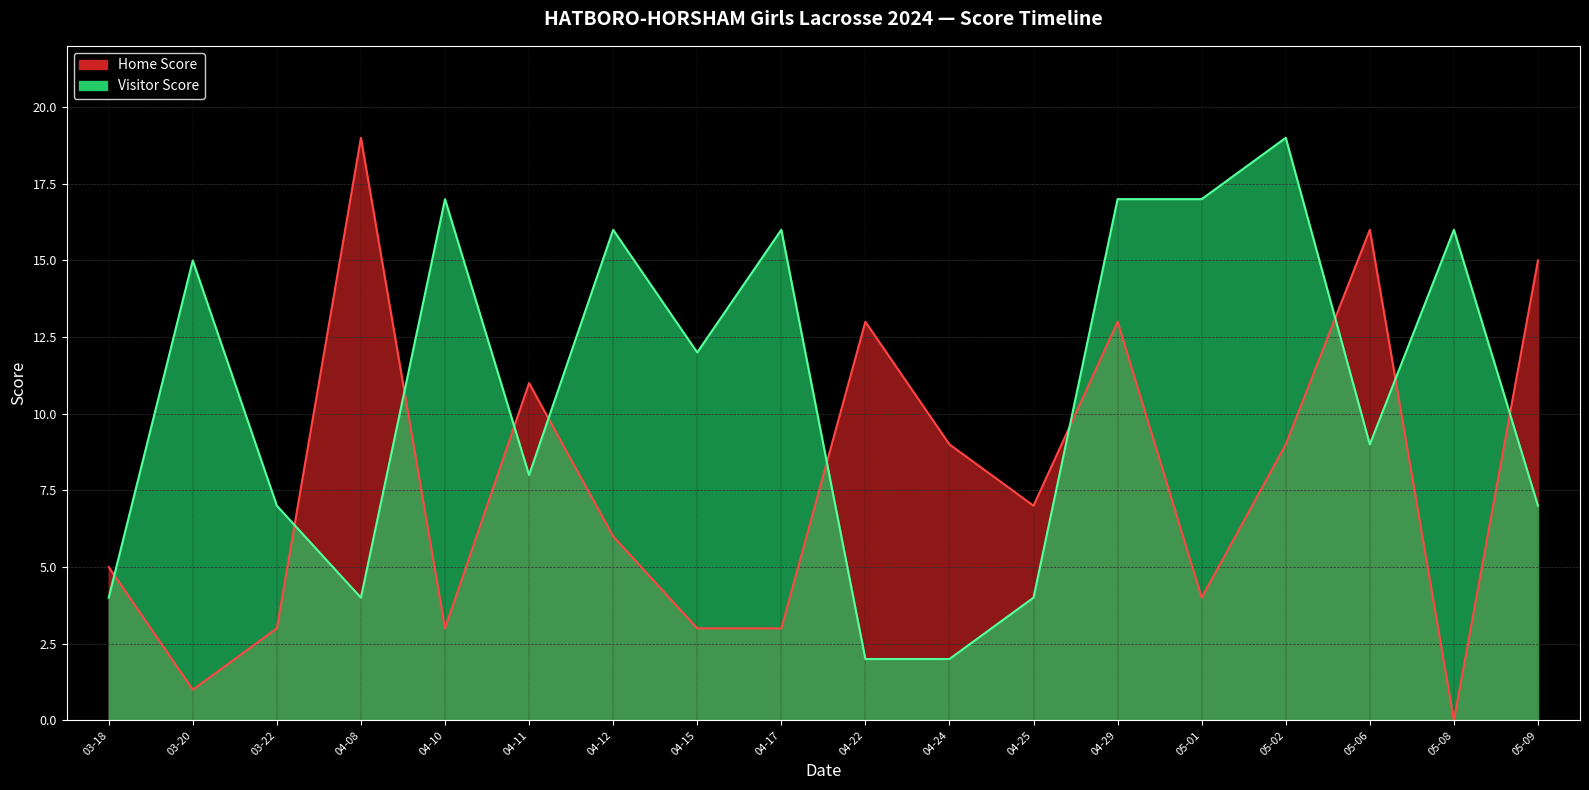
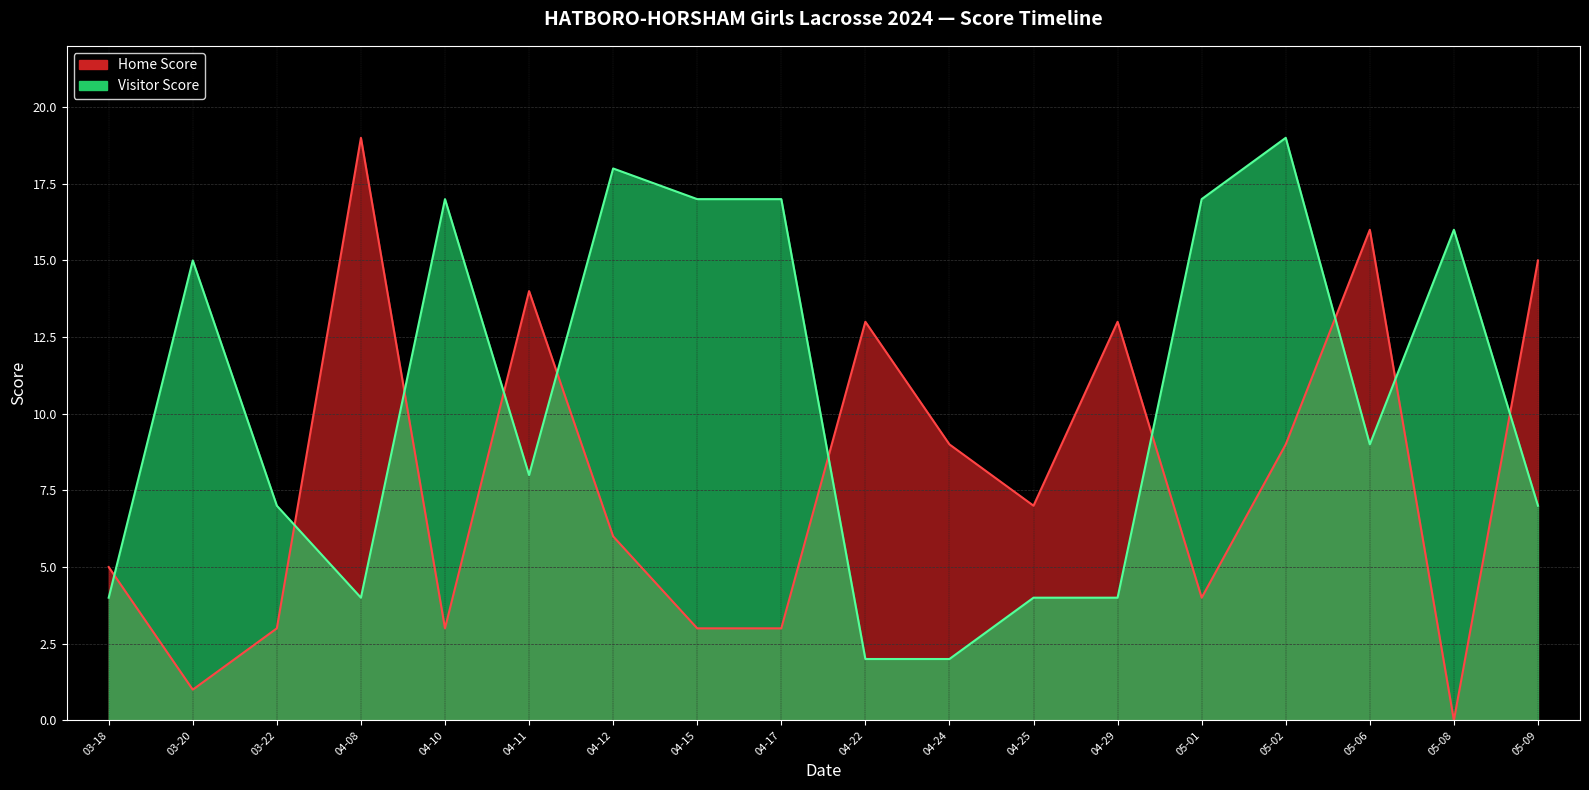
Home Score, 04-11: 11 -> 14
Visitor Score, 04-12: 16 -> 18
Visitor Score, 04-15: 12 -> 17
Visitor Score, 04-17: 16 -> 17
Visitor Score, 04-29: 17 -> 4
